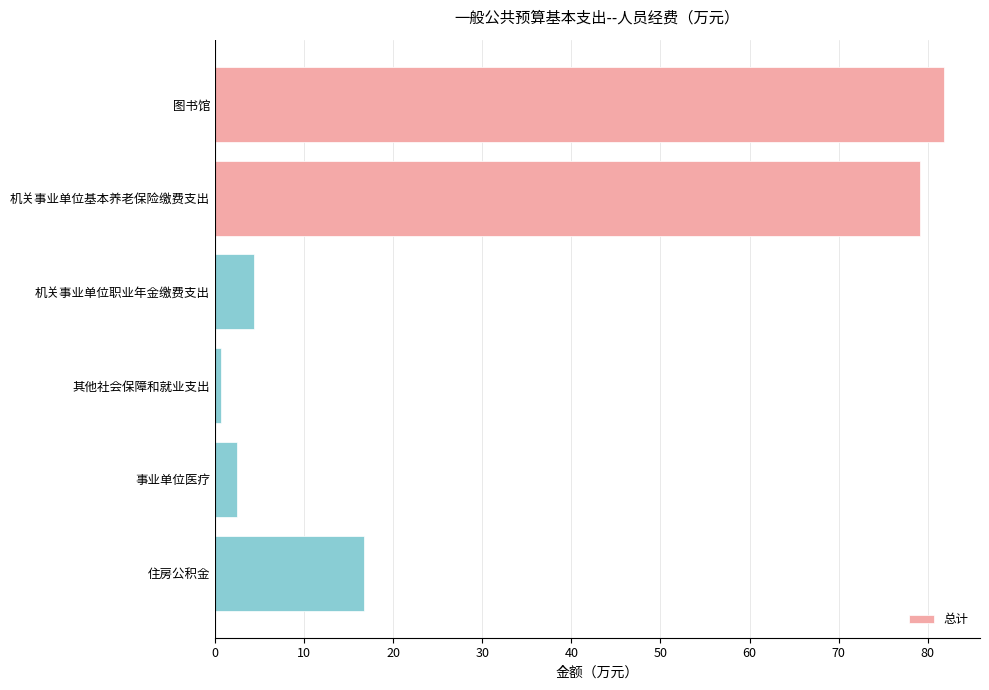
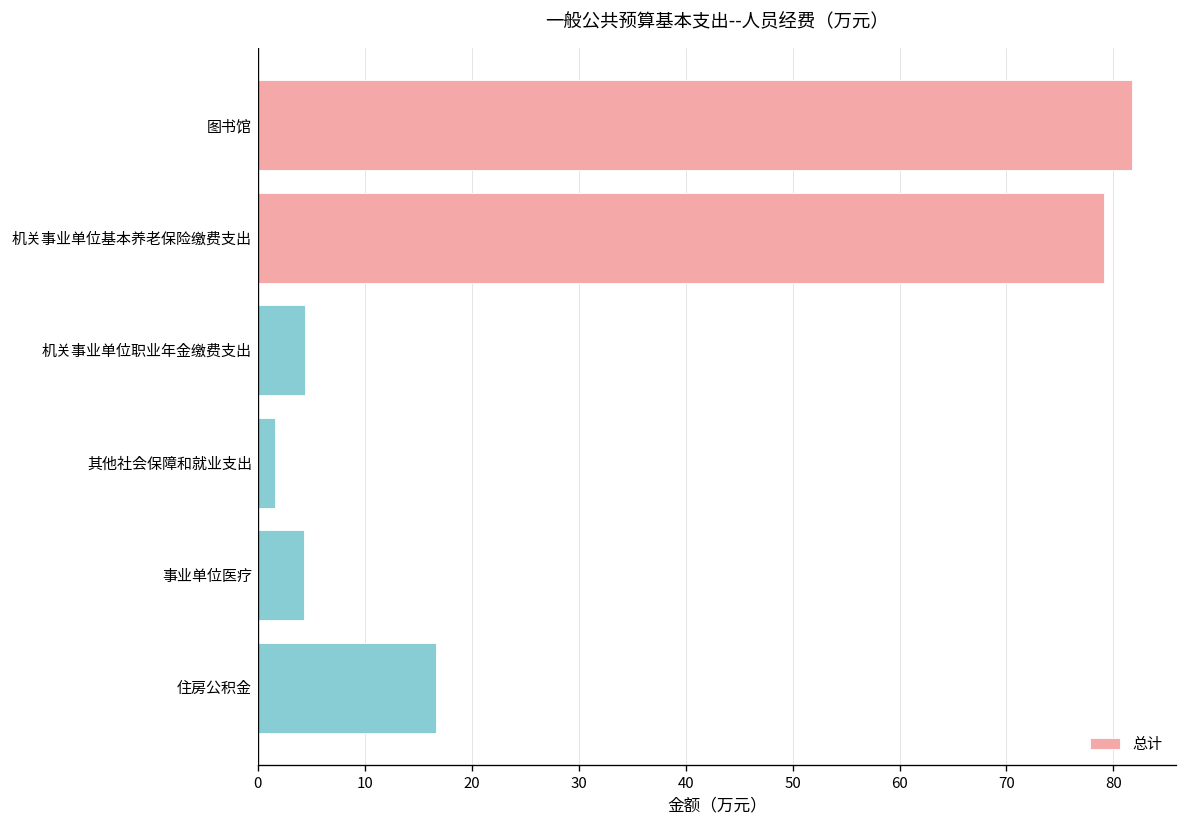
其他社会保障和就业支出: 1 -> 2
事业单位医疗: 3 -> 4
